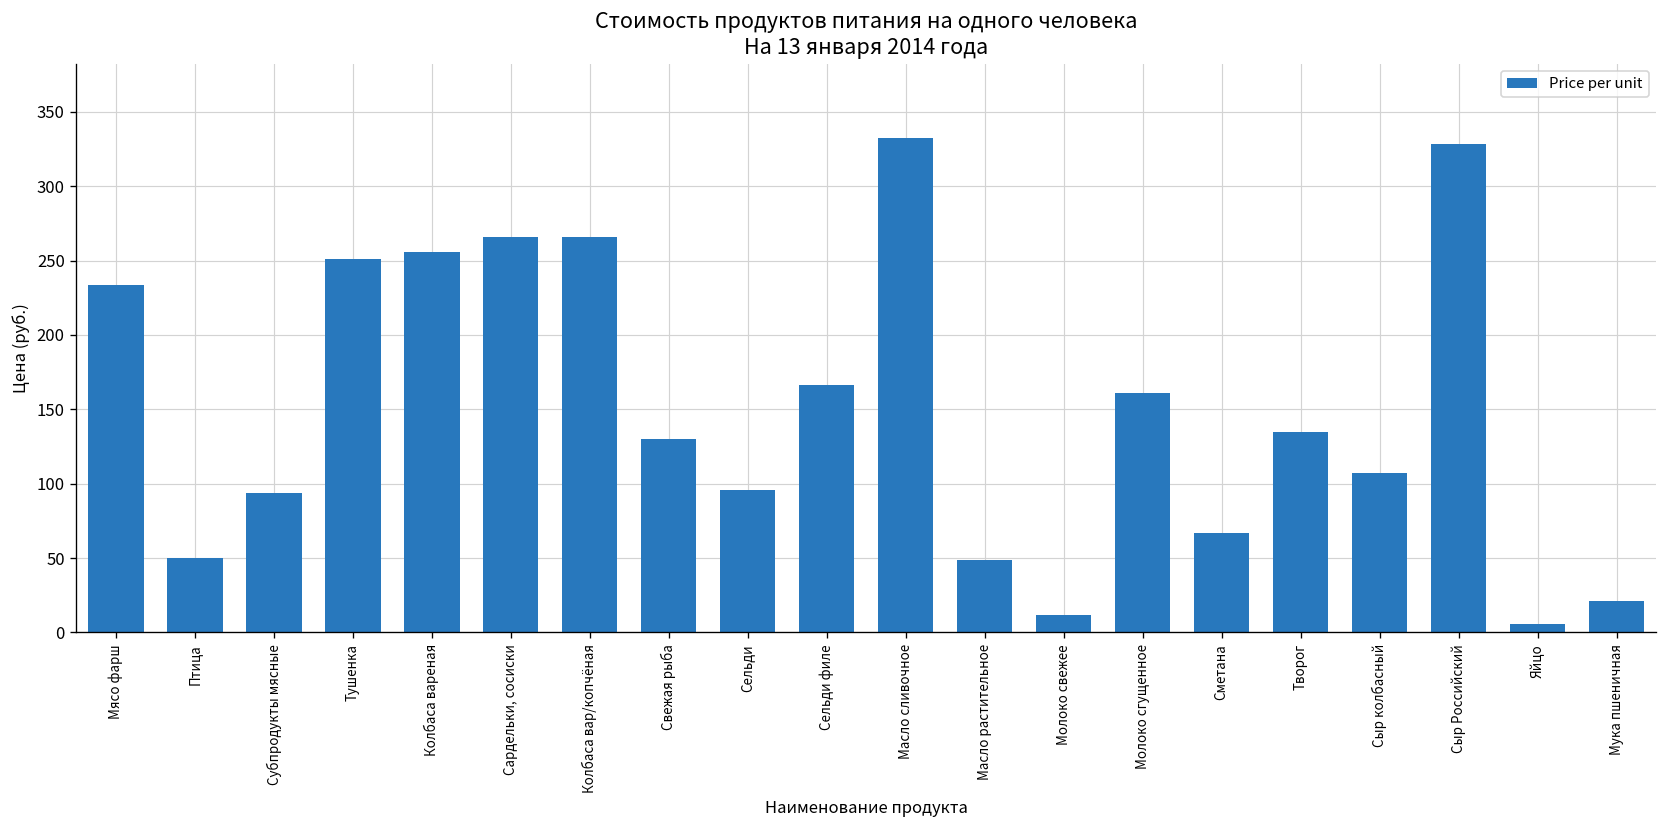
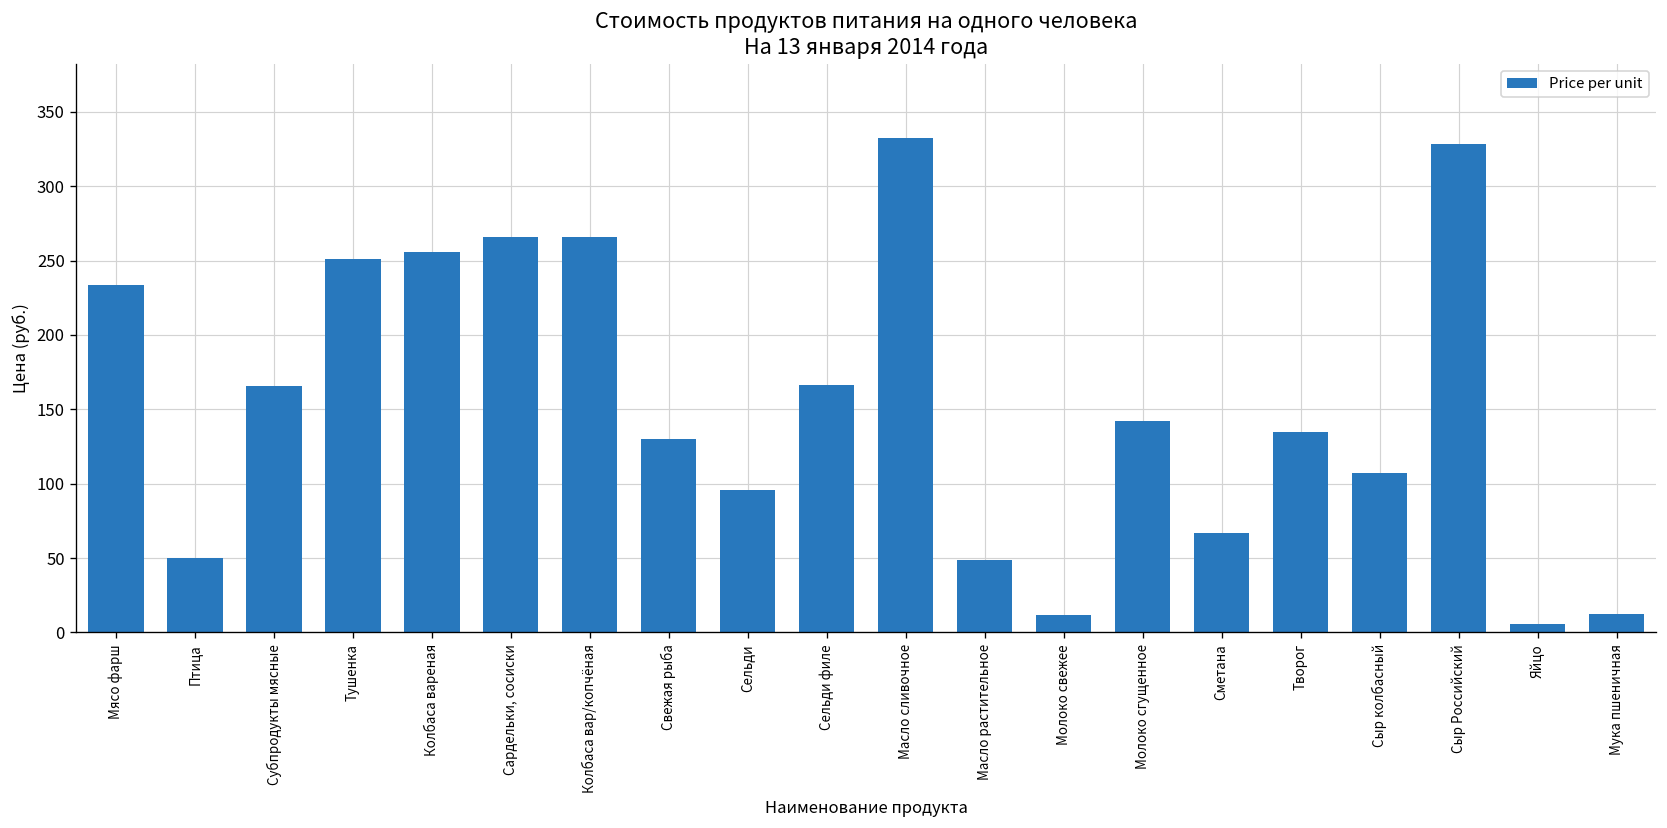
Субпродукты мясные: 94 -> 166
Молоко сгущенное: 161 -> 142
Мука пшеничная: 21 -> 12
